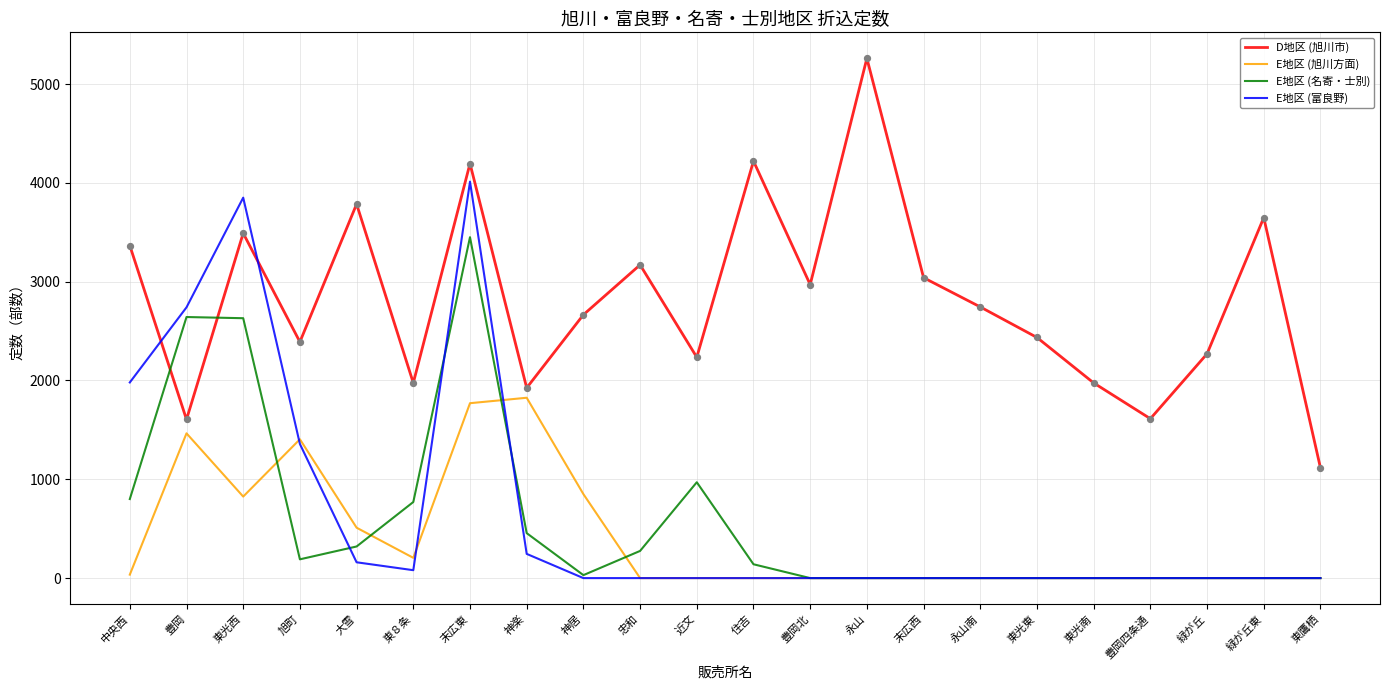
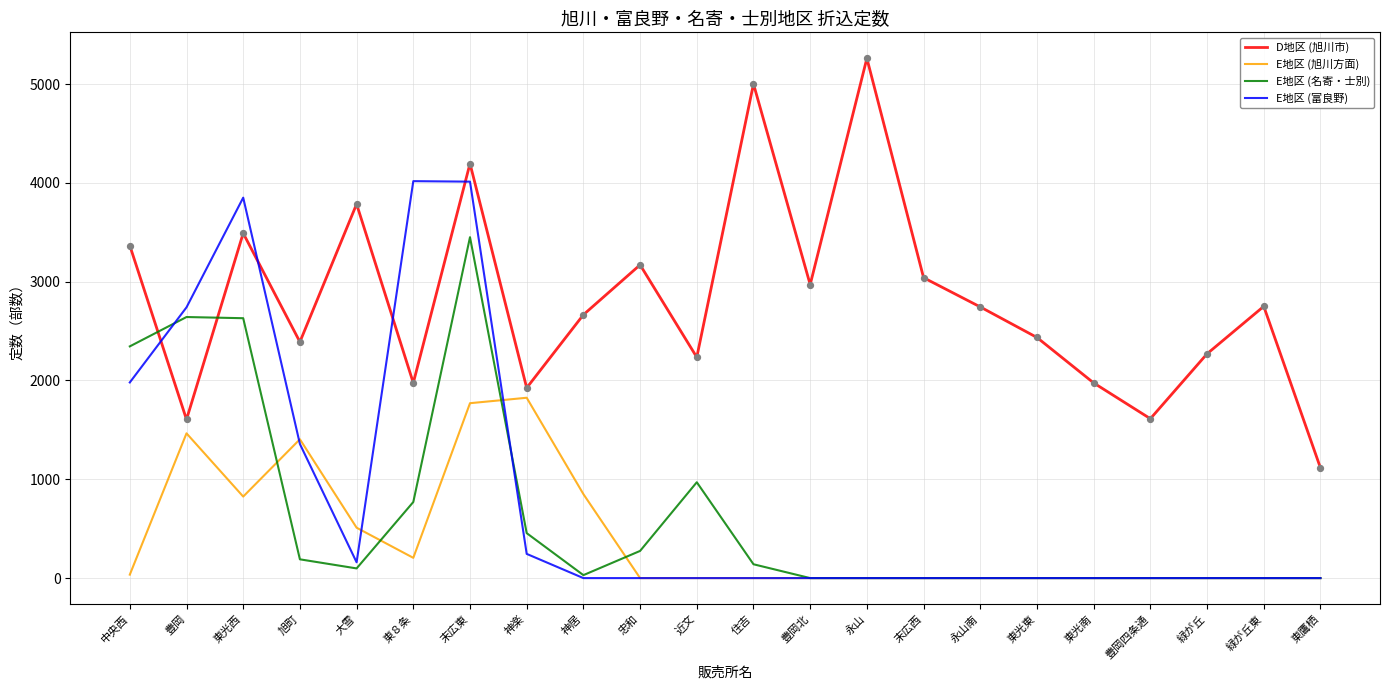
E地区 (名寄・士別), 中央西: 800 -> 2300
E地区 (名寄・士別), 大雪: 300 -> 100
E地区 (富良野), 東８条: 100 -> 4000
D地区 (旭川市), 住吉: 4200 -> 5000
D地区 (旭川市), 緑が丘東: 3600 -> 2800
